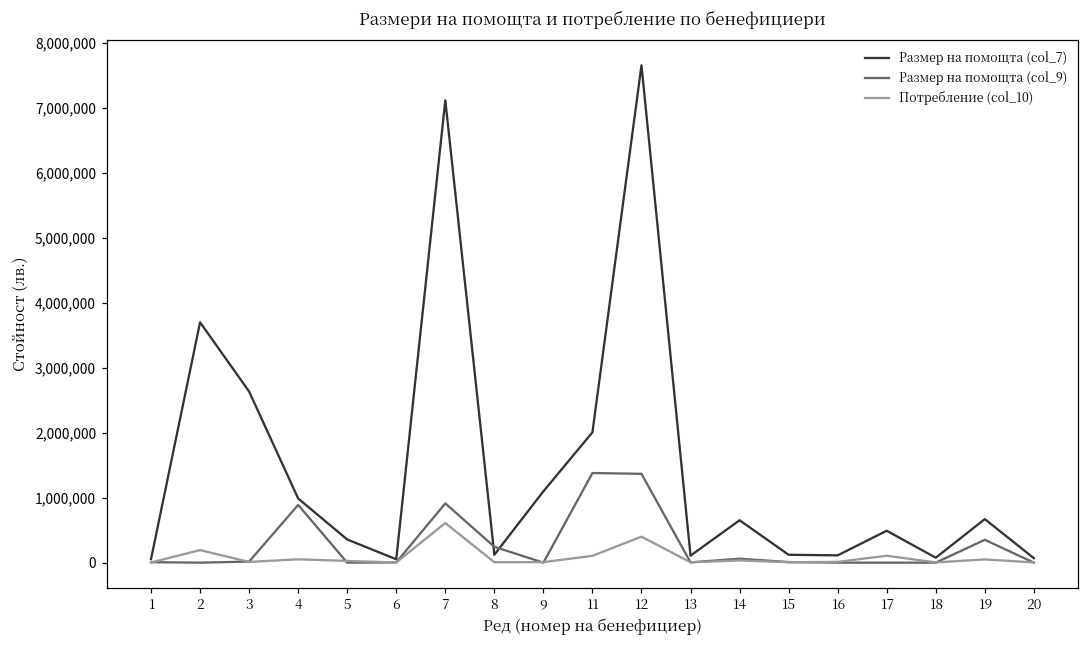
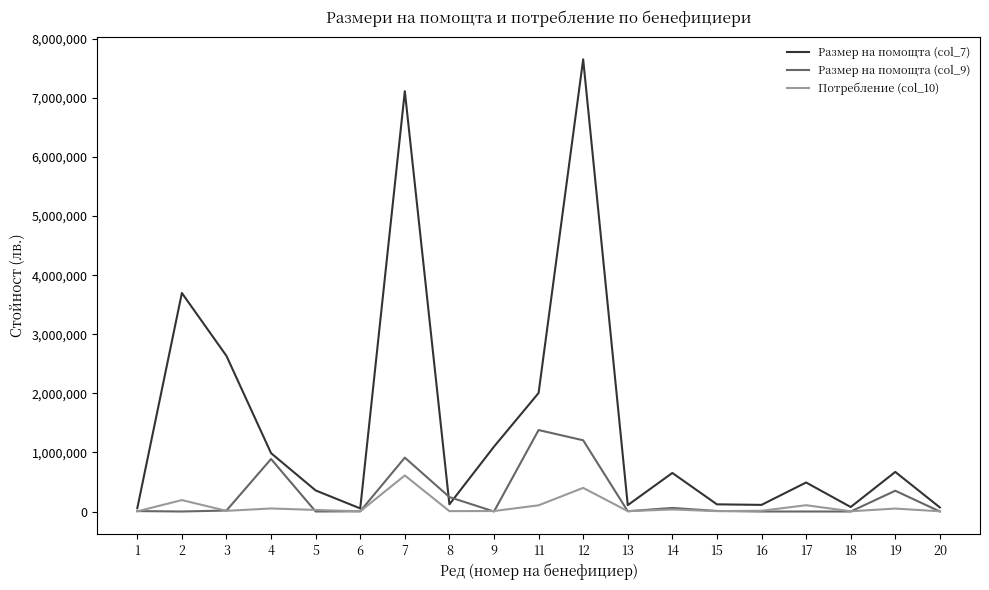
Размер на помощта (col_9), 12: 1,400,000 -> 1,200,000
